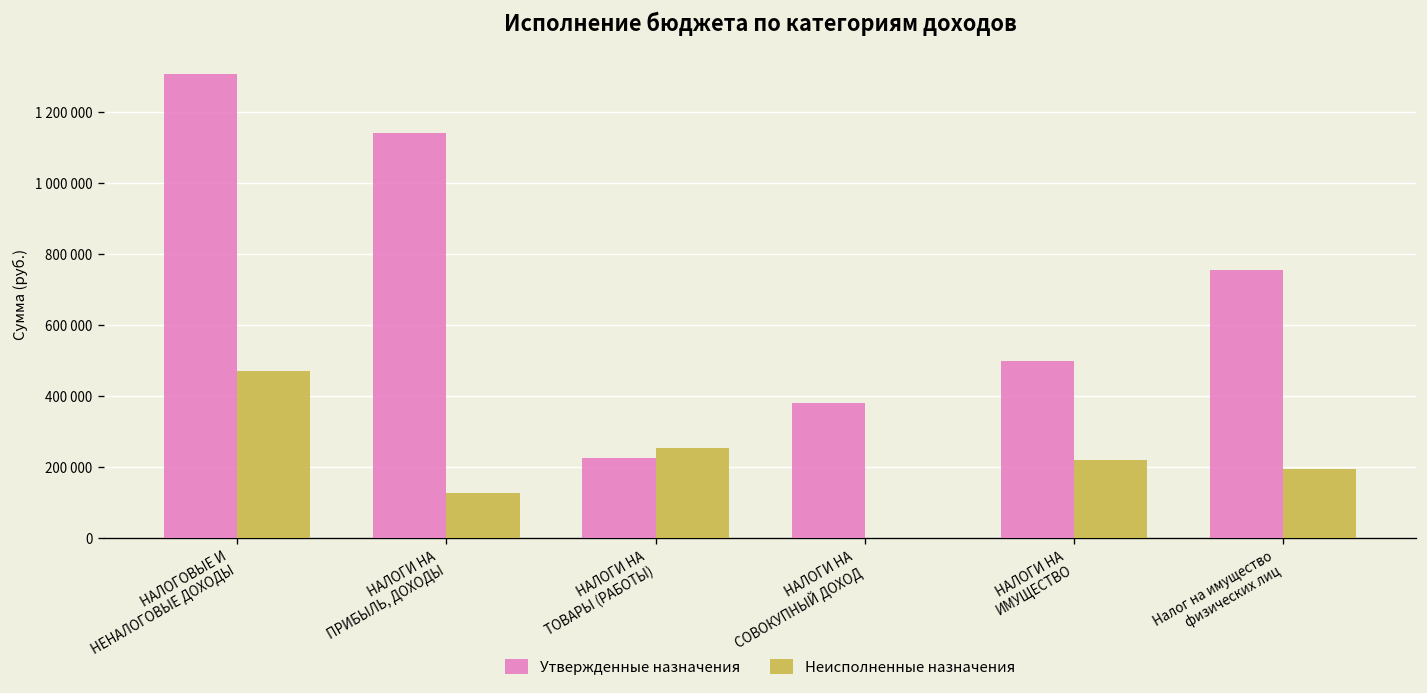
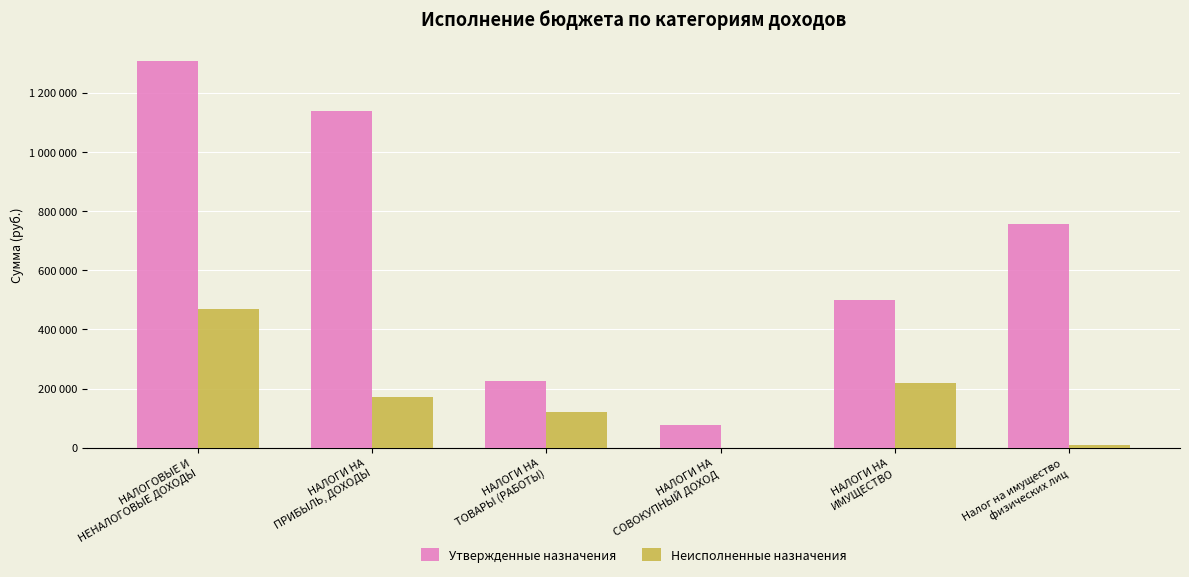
Неисполненные назначения, НАЛОГИ НА ПРИБЫЛЬ, ДОХОДЫ: 130000 -> 170000
Неисполненные назначения, НАЛОГИ НА ТОВАРЫ (РАБОТЫ): 250000 -> 120000
Утвержденные назначения, НАЛОГИ НА СОВОКУПНЫЙ ДОХОД: 380000 -> 80000
Неисполненные назначения, Налог на имущество физических лиц: 190000 -> 10000
